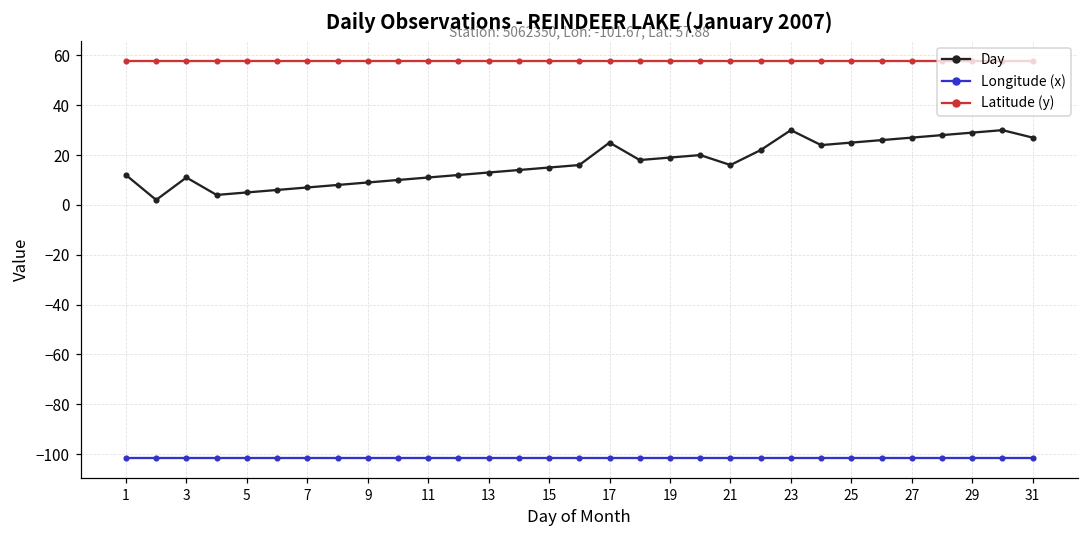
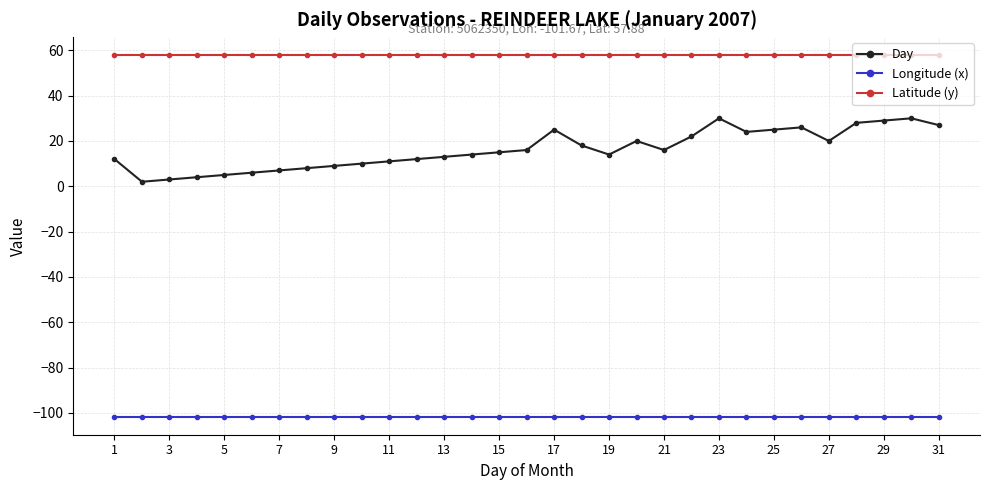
Day, 3: 11 -> 3
Day, 19: 19 -> 14
Day, 27: 27 -> 20
